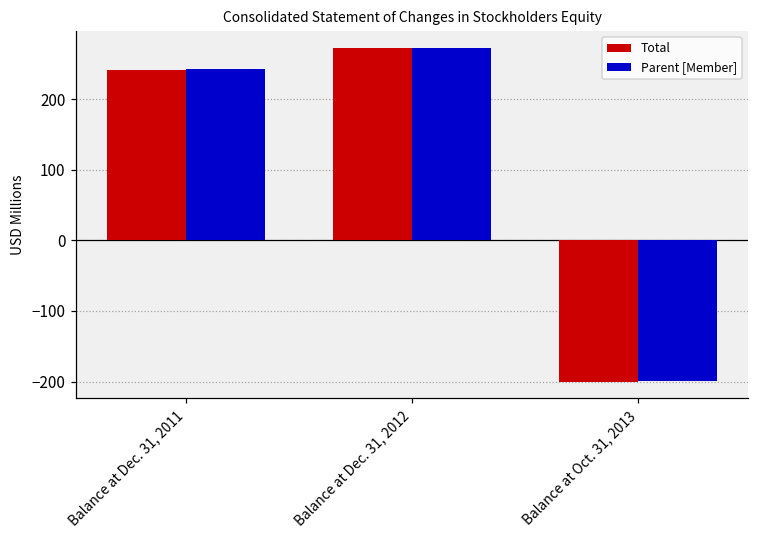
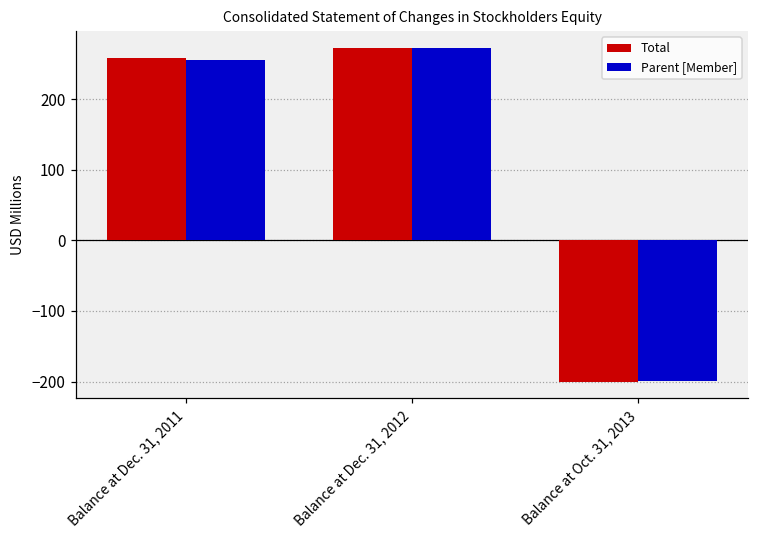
Total, Balance at Dec. 31, 2011: 240 -> 260
Parent [Member], Balance at Dec. 31, 2011: 240 -> 260
